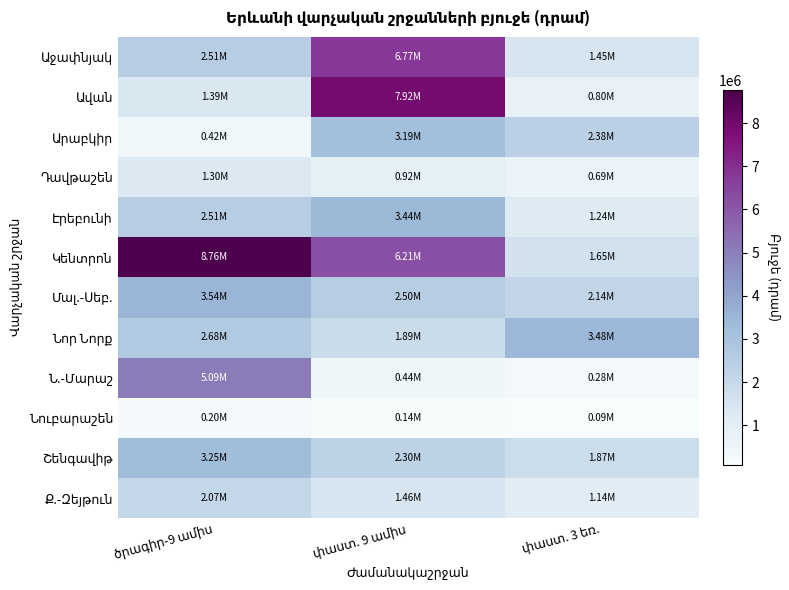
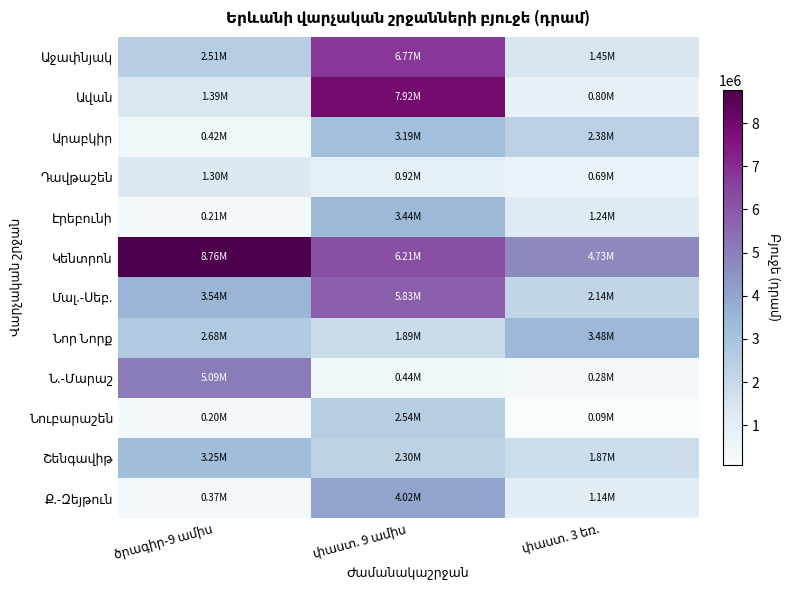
Էրեբունի, ծրագիր-9 ամիս: 2.51M -> 0.21M
Կենտրոն, փաստ. 3 եռ.: 1.65M -> 4.73M
Մալ.-Սեբ., փաստ. 9 ամիս: 2.50M -> 5.83M
Նուբարաշեն, փաստ. 9 ամիս: 0.14M -> 2.54M
Ք.-Զեյթուն, ծրագիր-9 ամիս: 2.07M -> 0.37M
Ք.-Զեյթուն, փաստ. 9 ամիս: 1.46M -> 4.02M
